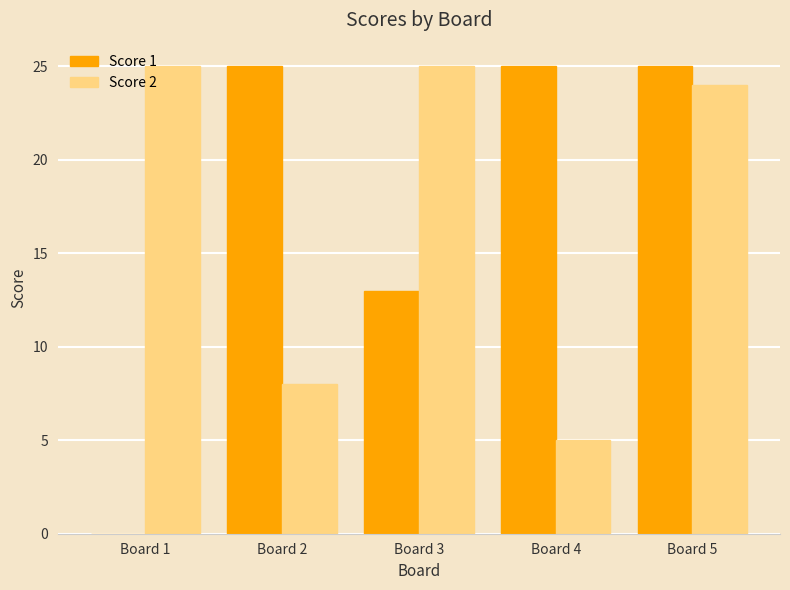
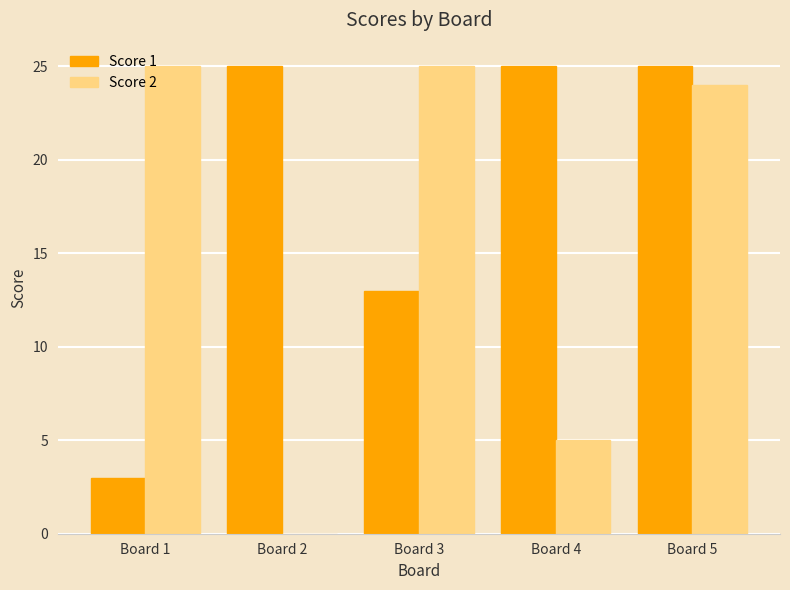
Score 1, Board 1: 0 -> 3
Score 2, Board 2: 8 -> 0
